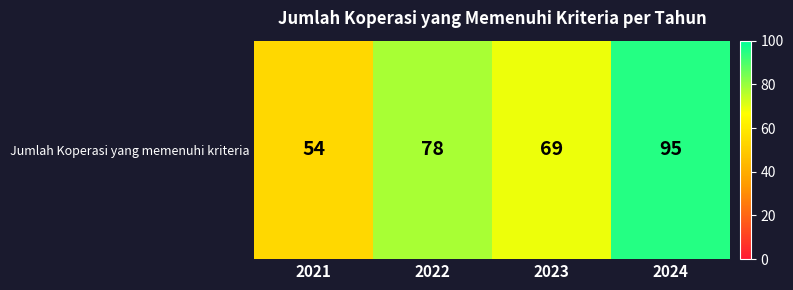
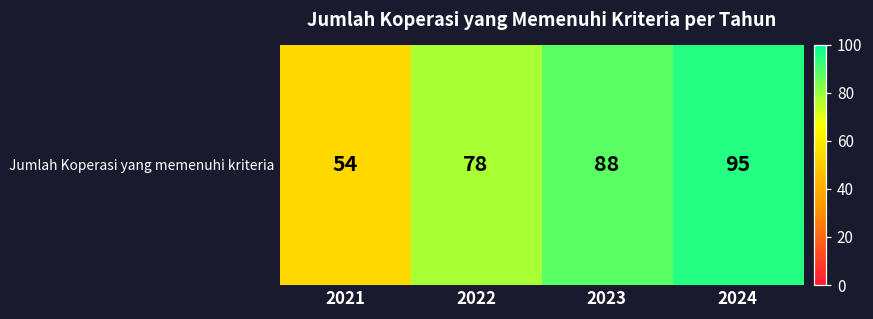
Jumlah Koperasi yang memenuhi kriteria, 2023: 69 -> 88
